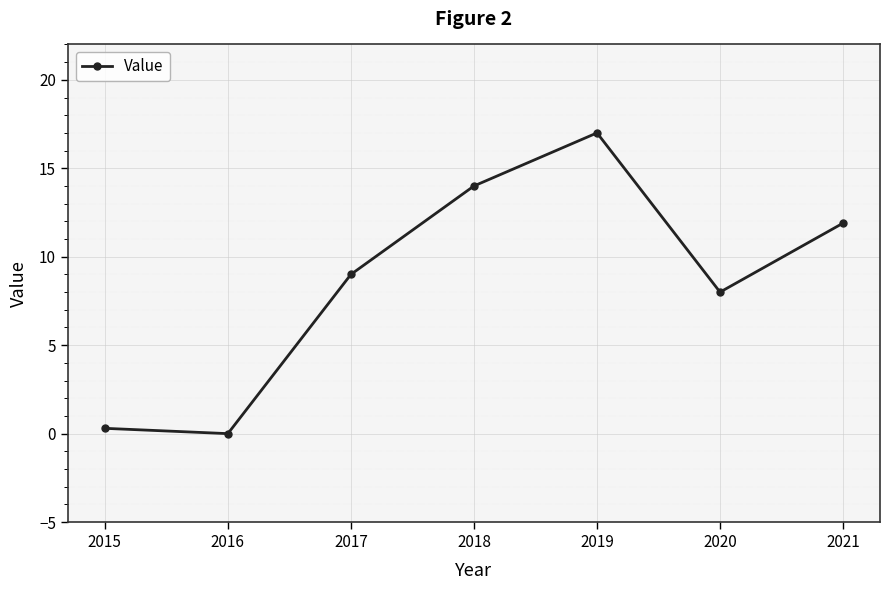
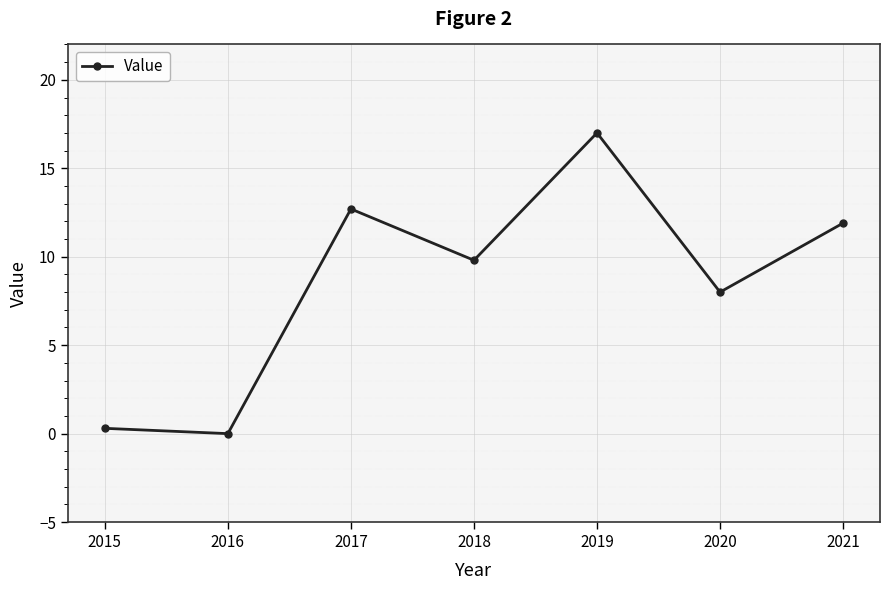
2017: 9.0 -> 12.7
2018: 14.0 -> 9.8
